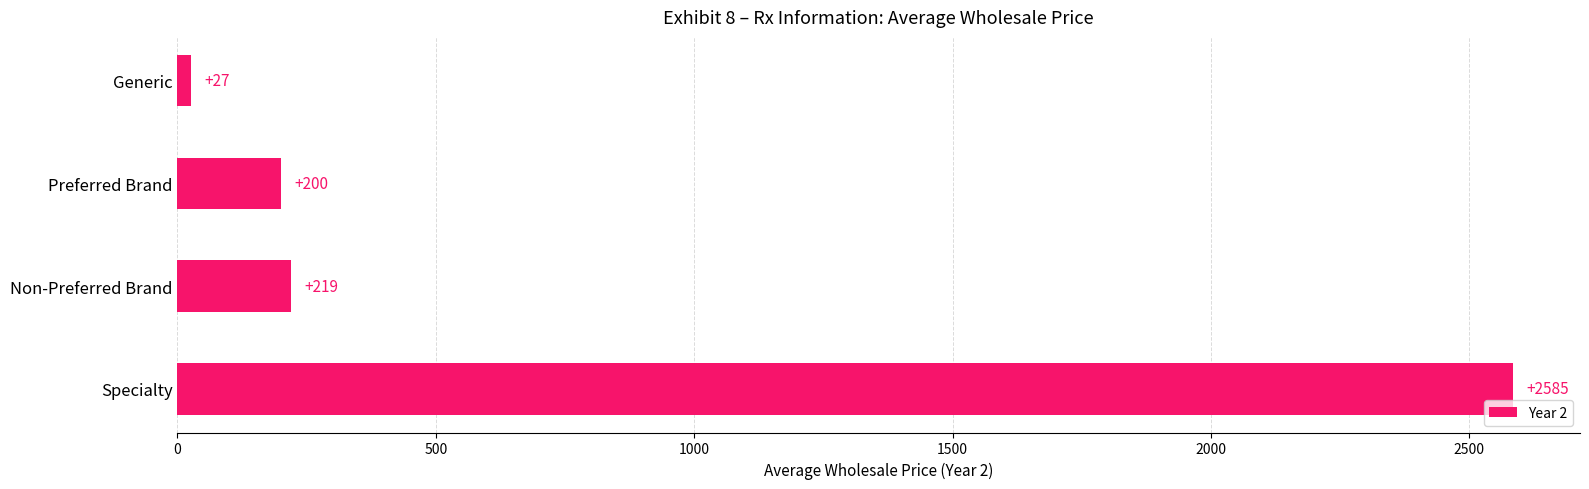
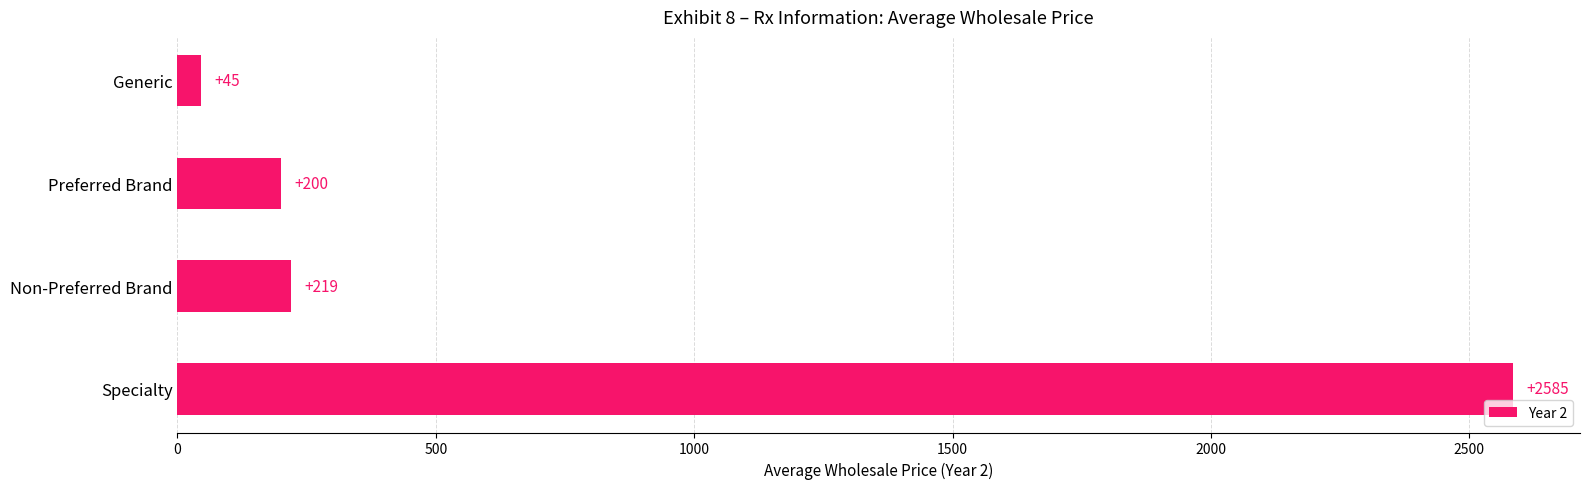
Generic: +27 -> +45
